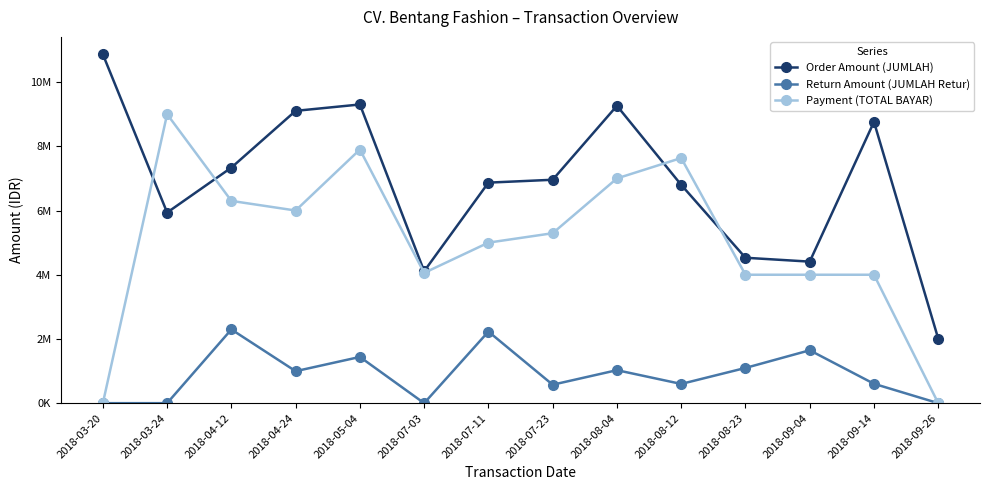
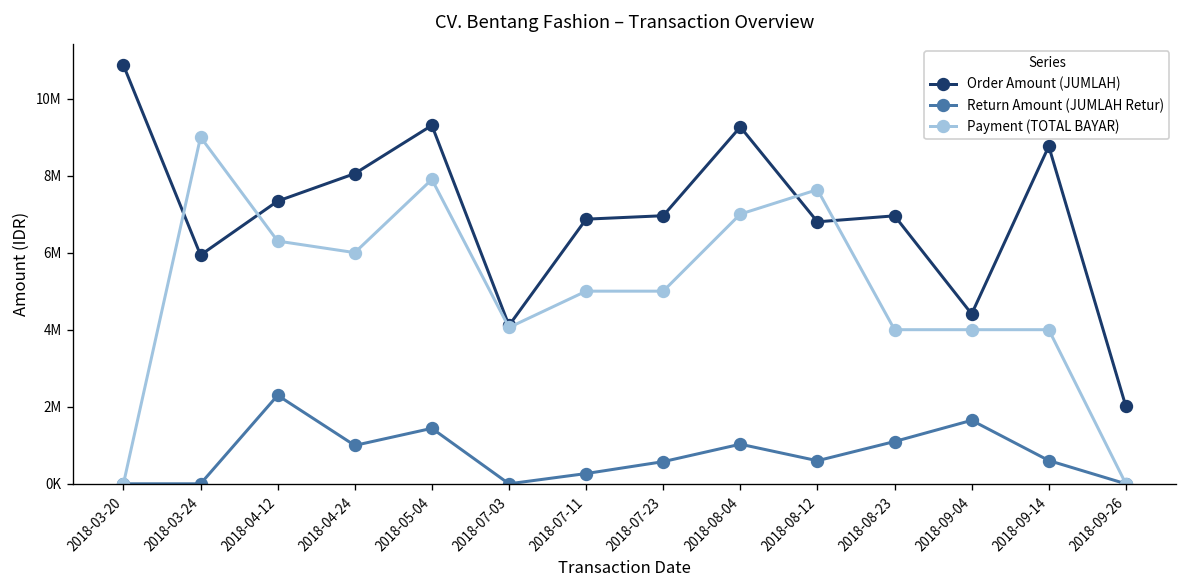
Order Amount (JUMLAH), 2018-04-24: 9100000 -> 8100000
Return Amount (JUMLAH Retur), 2018-07-11: 2200000 -> 300000
Payment (TOTAL BAYAR), 2018-07-23: 5300000 -> 5000000
Order Amount (JUMLAH), 2018-08-23: 4500000 -> 7000000
